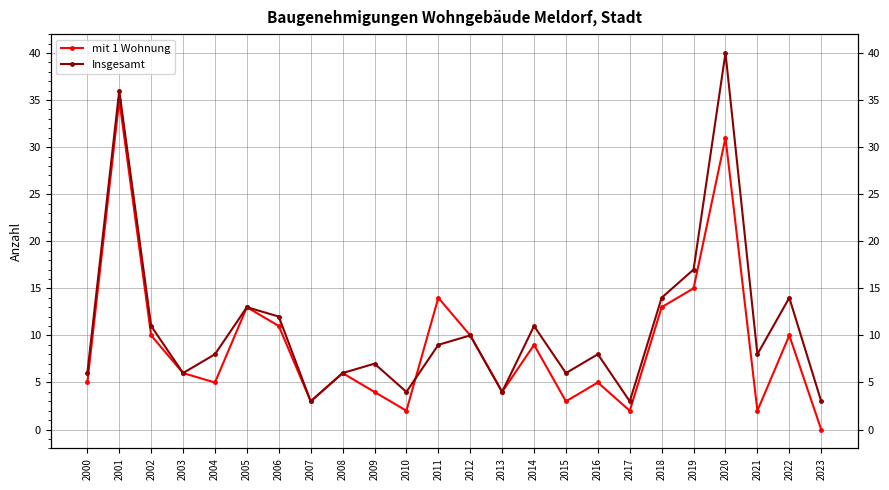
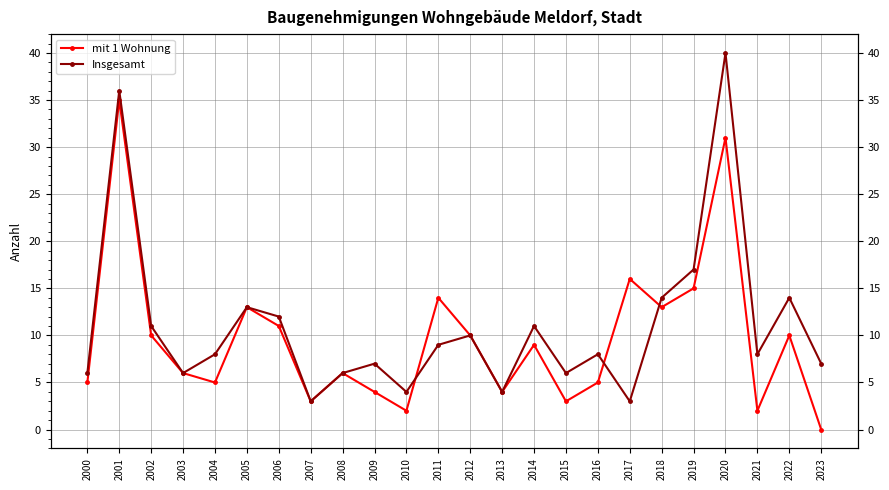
mit 1 Wohnung, 2017: 2 -> 16
Insgesamt, 2023: 3 -> 7
